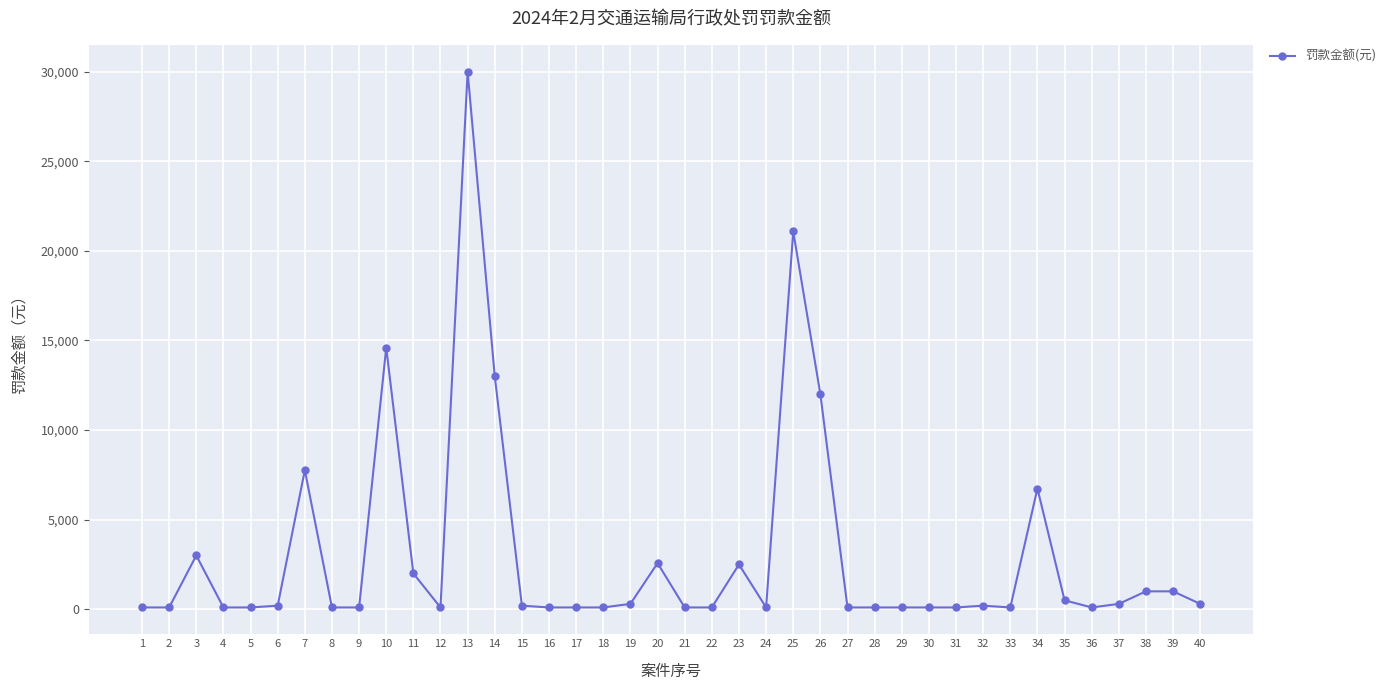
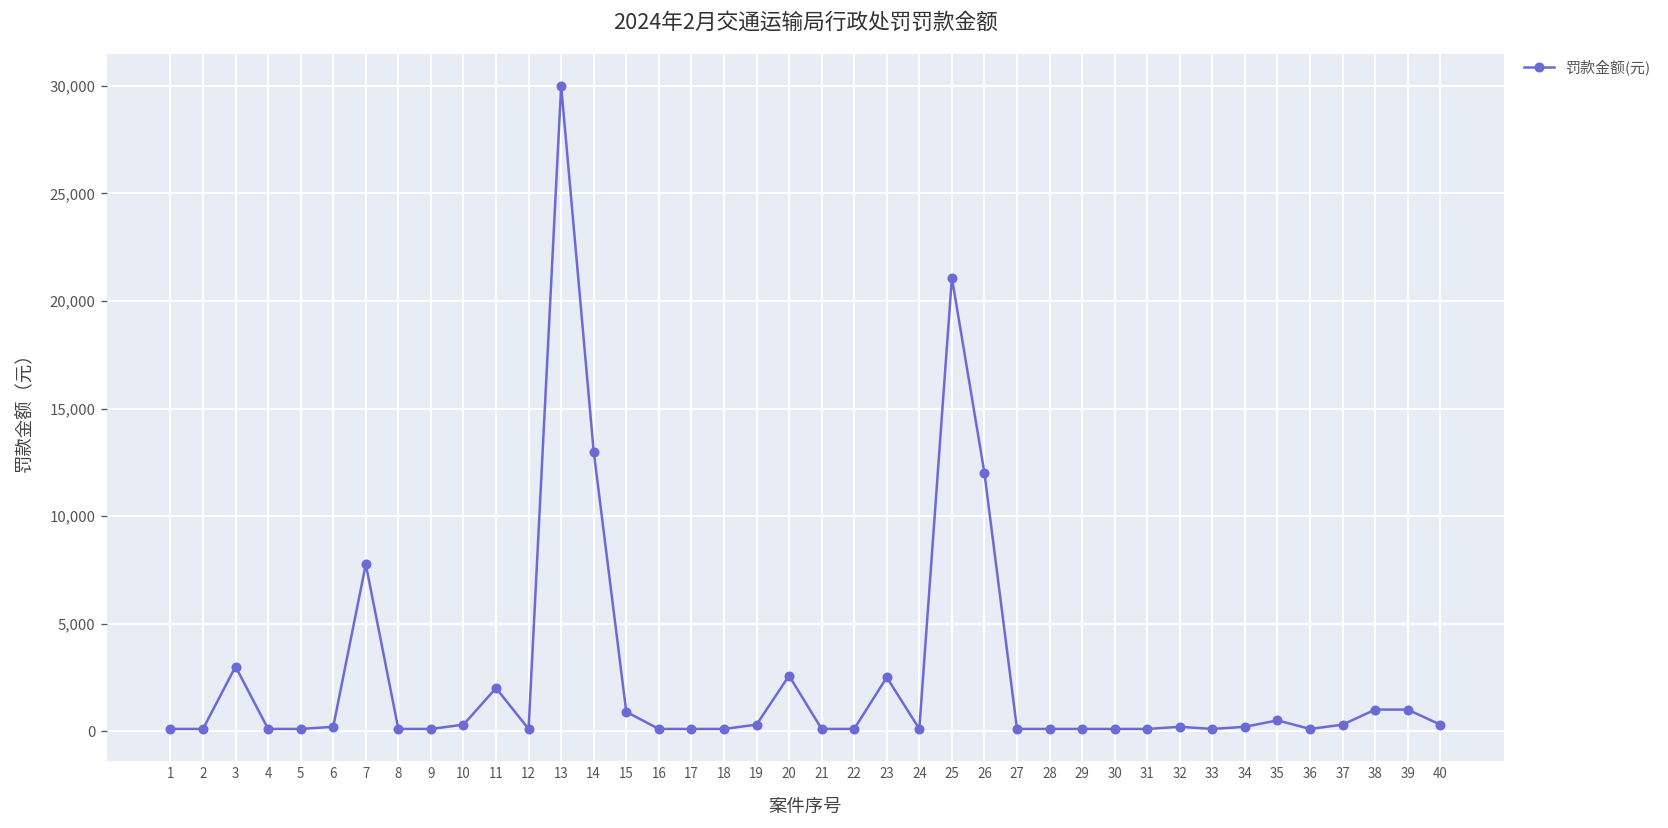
10: 14,600 -> 300
15: 200 -> 900
34: 6,700 -> 200
